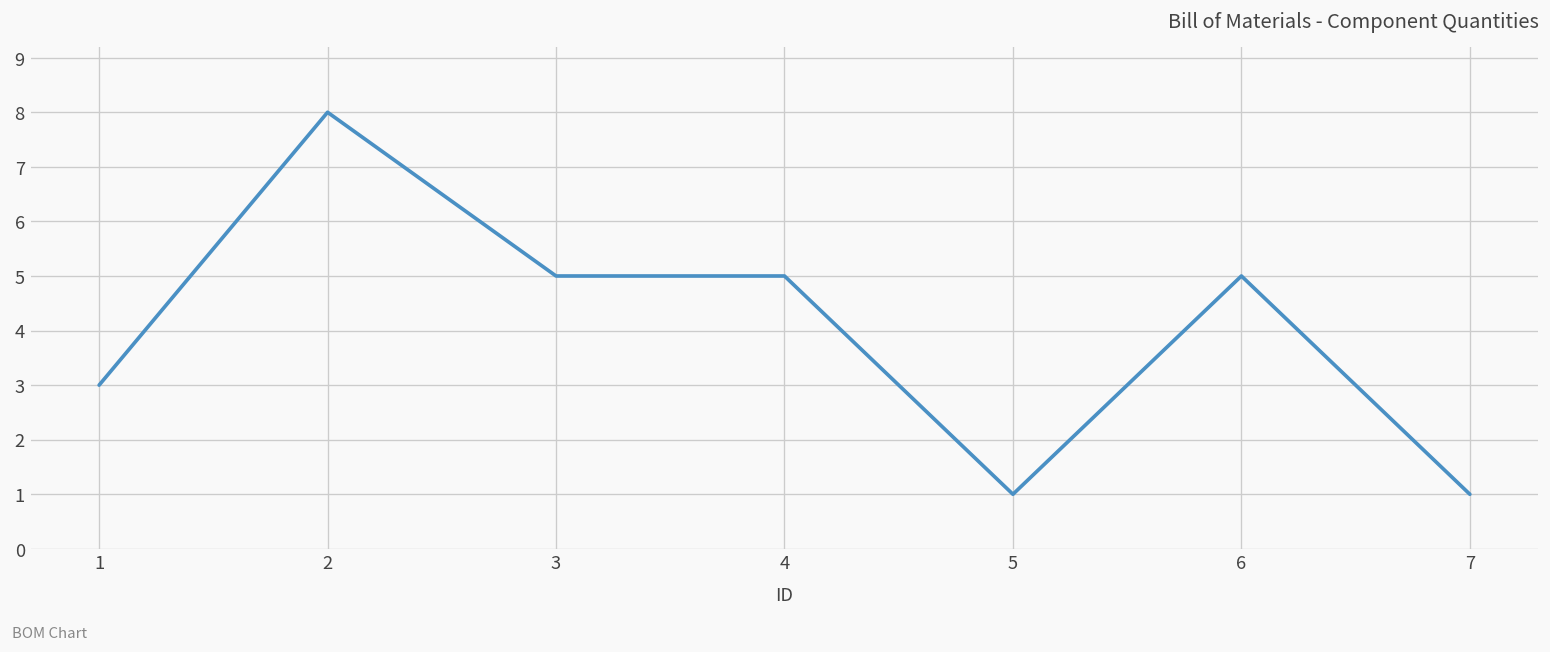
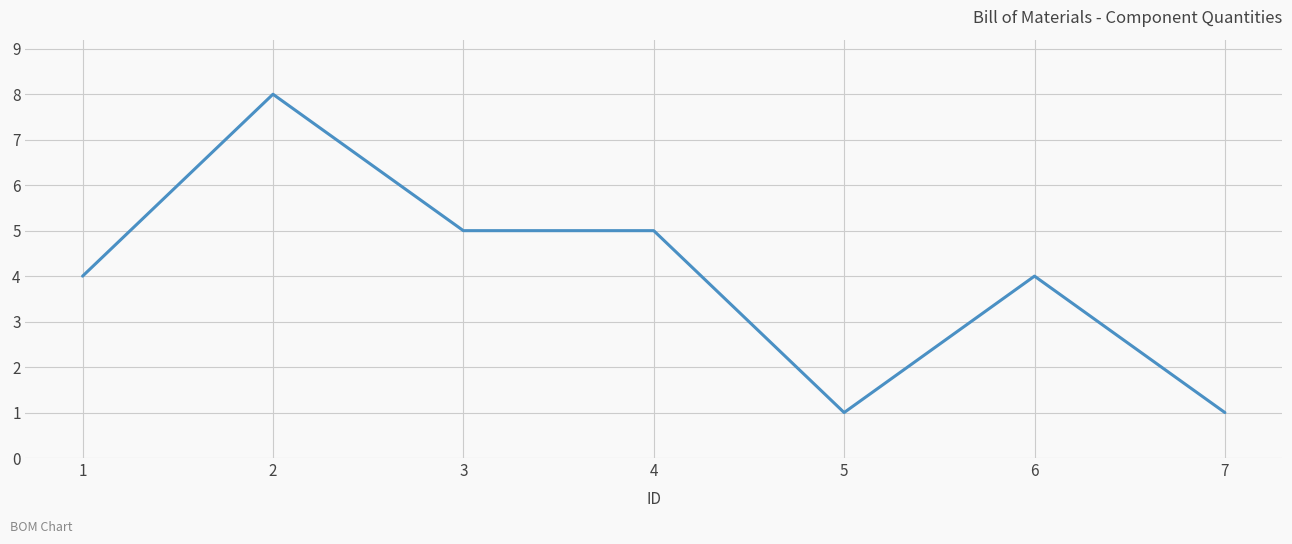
1: 3 -> 4
6: 5 -> 4
